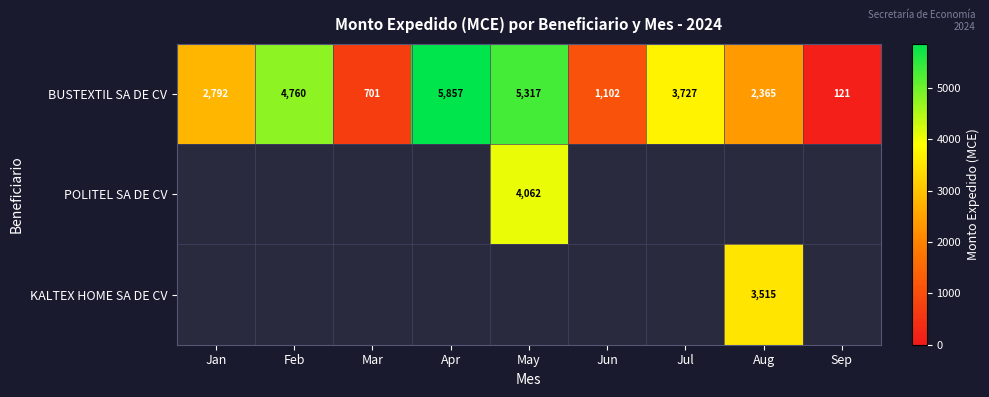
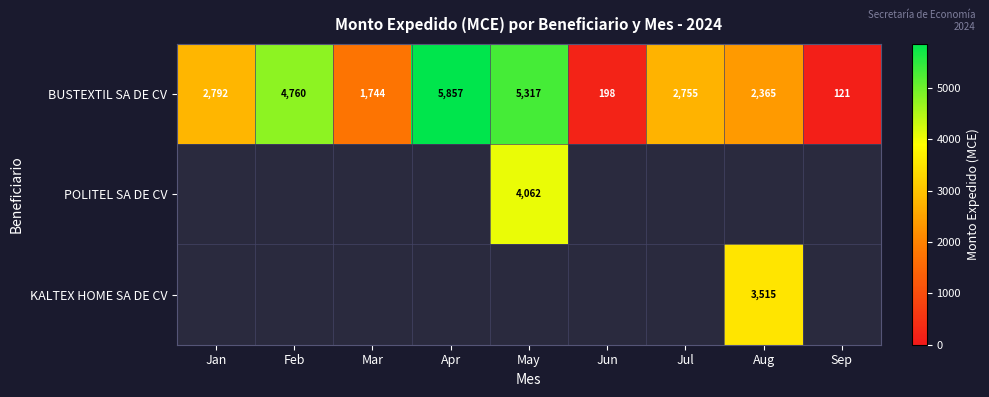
BUSTEXTIL SA DE CV, Mar: 701 -> 1,744
BUSTEXTIL SA DE CV, Jun: 1,102 -> 198
BUSTEXTIL SA DE CV, Jul: 3,727 -> 2,755
